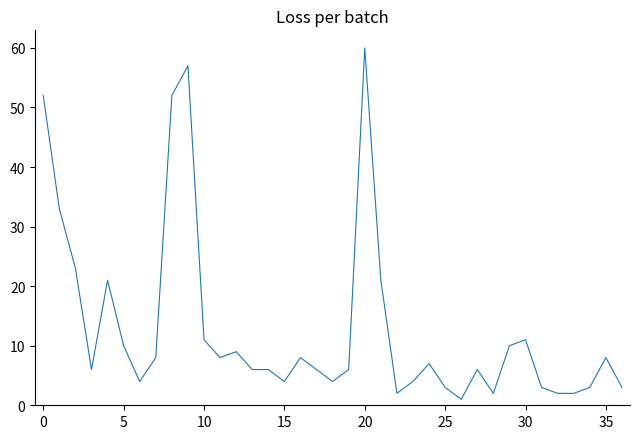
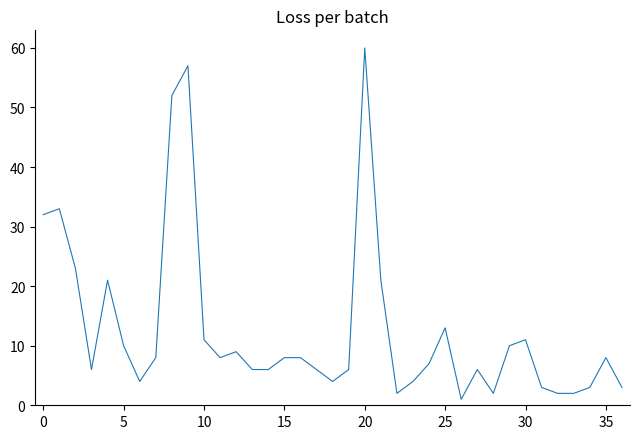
0: 52 -> 32
15: 4 -> 8
25: 3 -> 13
